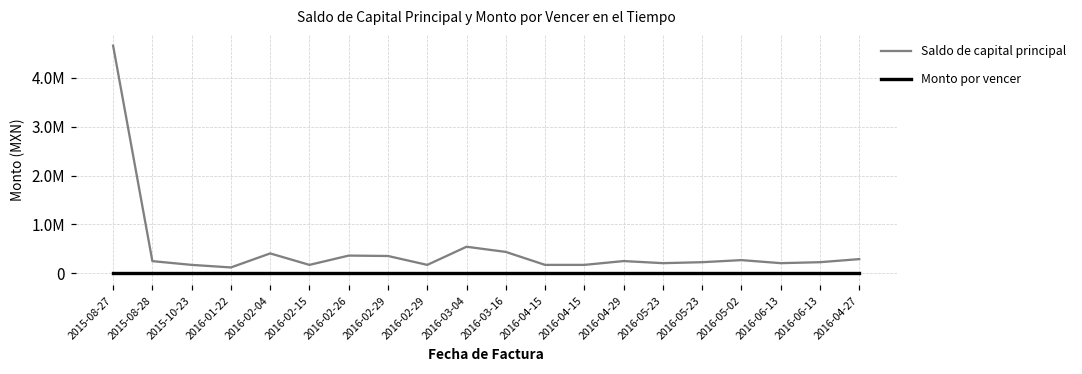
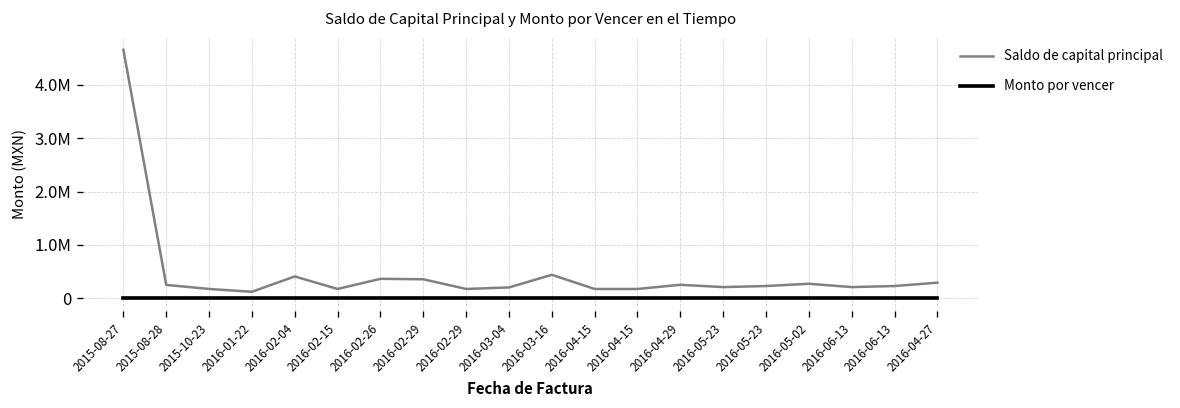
Saldo de capital principal, 2016-03-04: 500000 -> 200000
